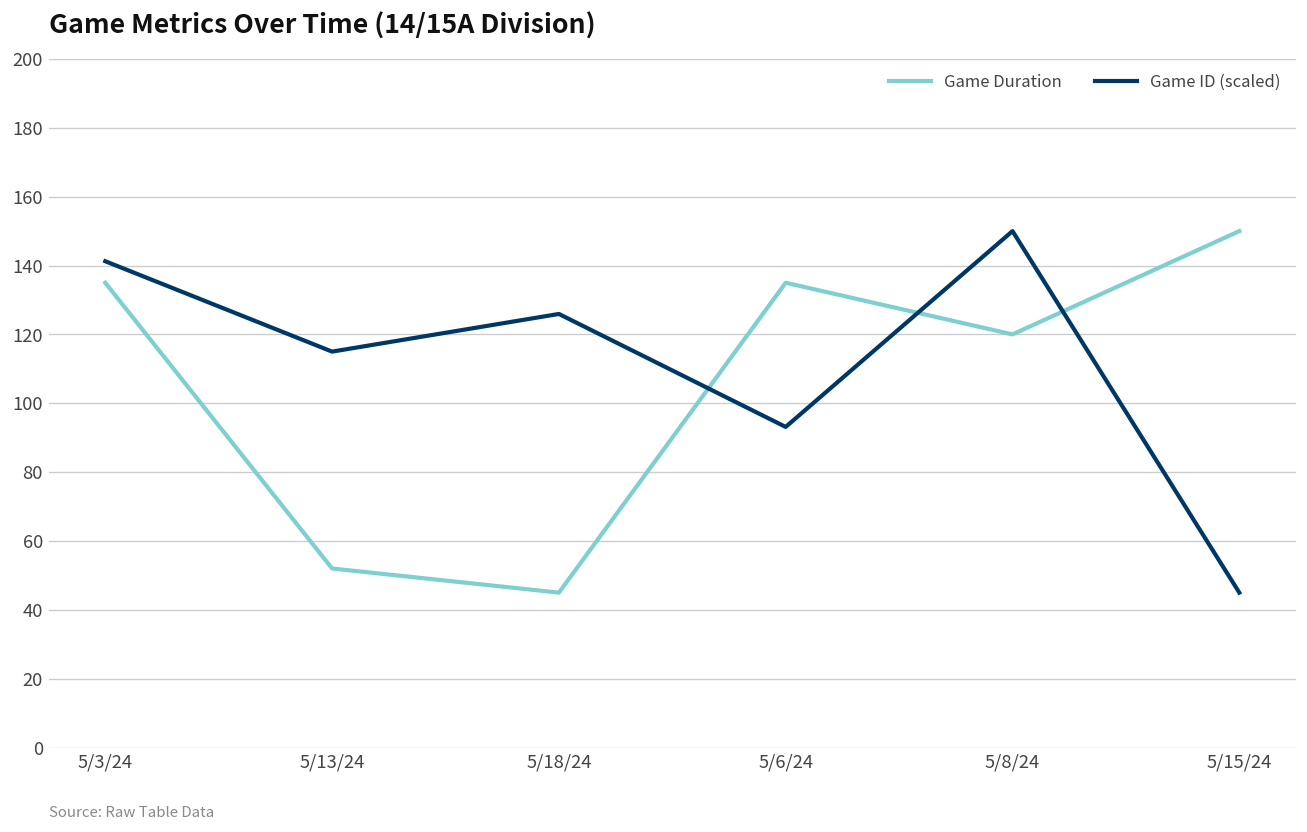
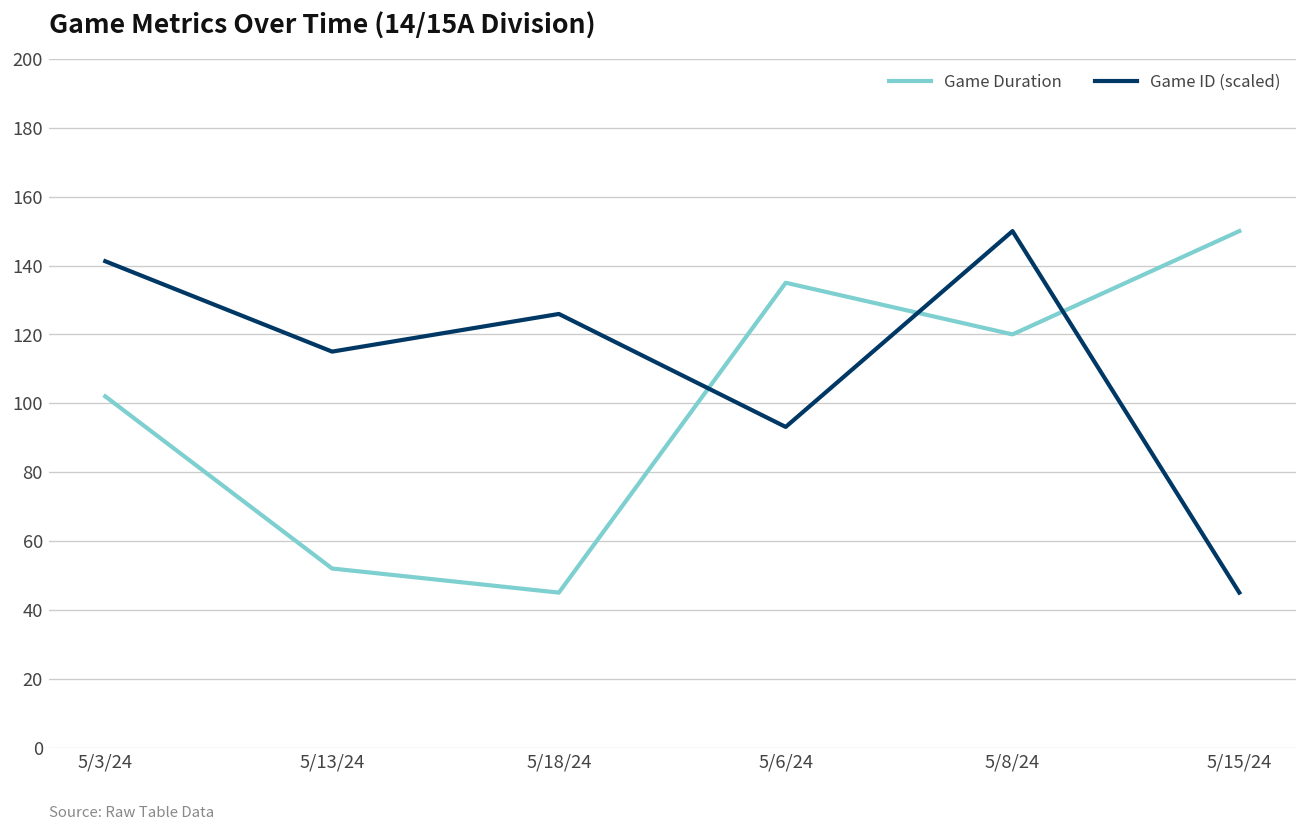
Game Duration, 5/3/24: 135 -> 102
